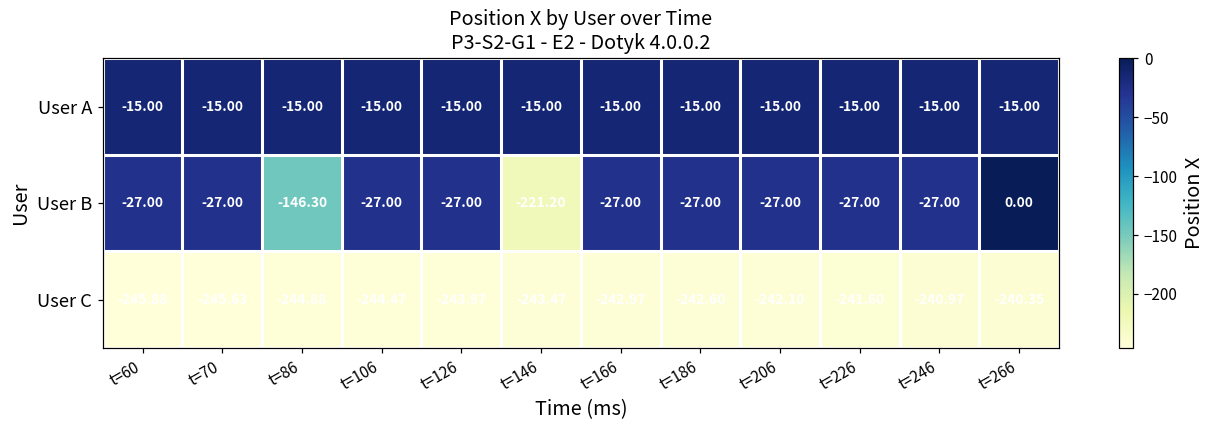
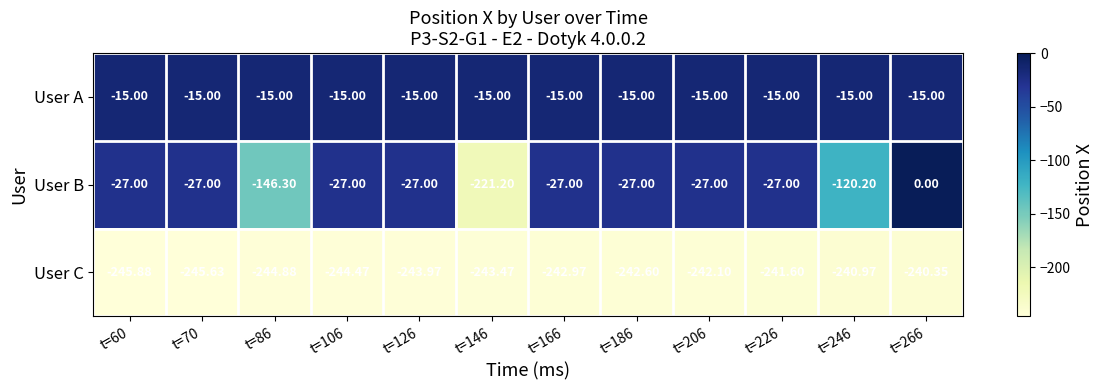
User B, t=246: -27.00 -> -120.20
